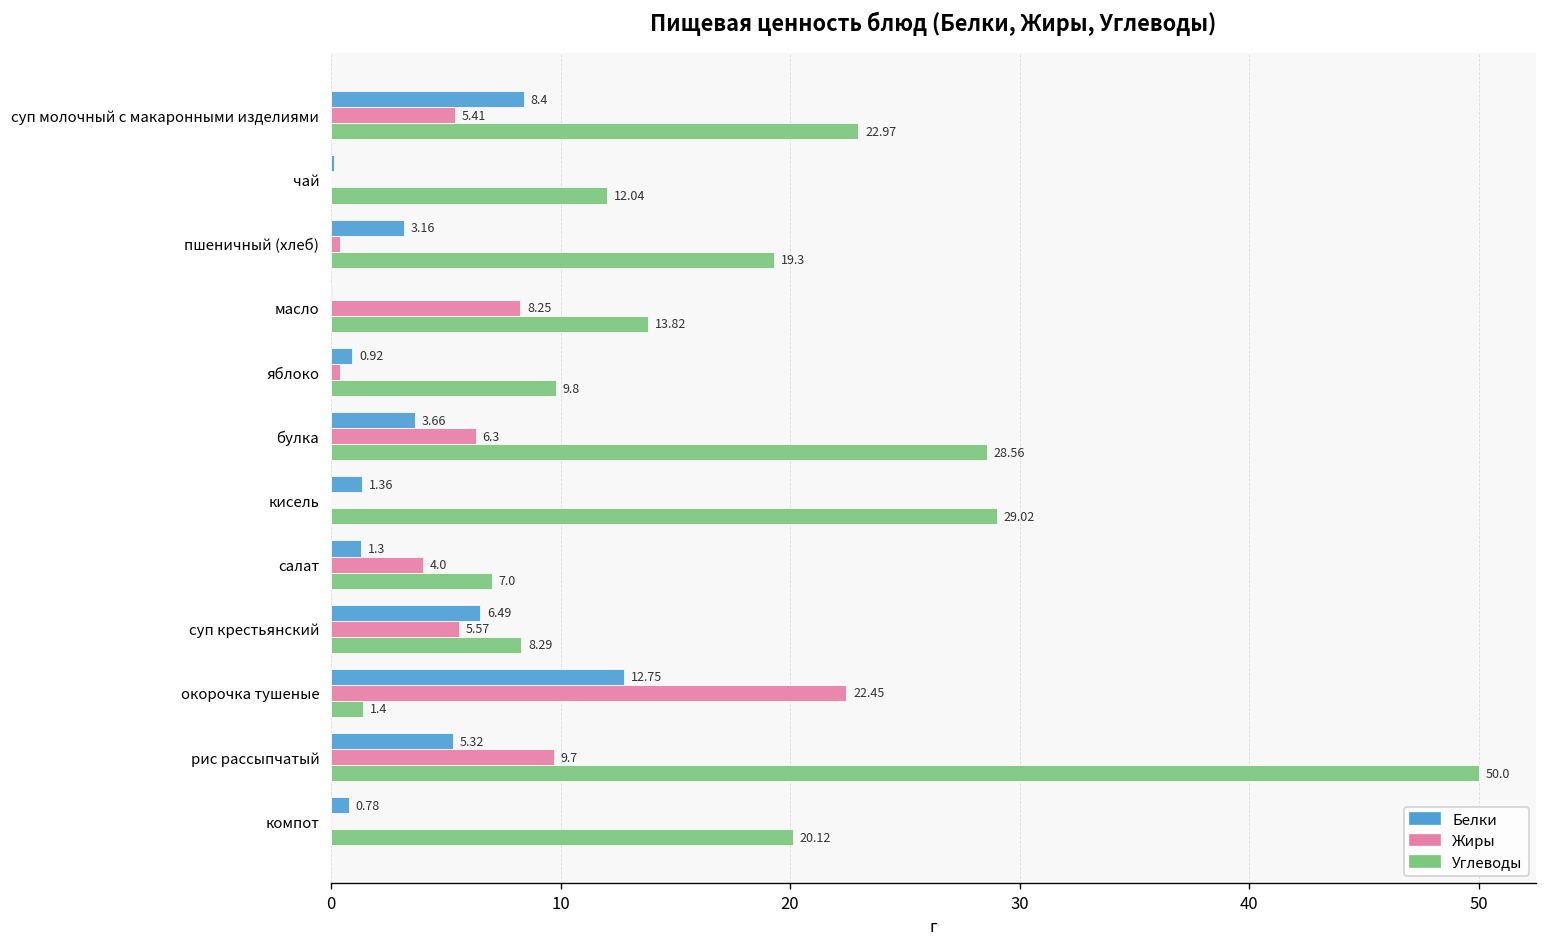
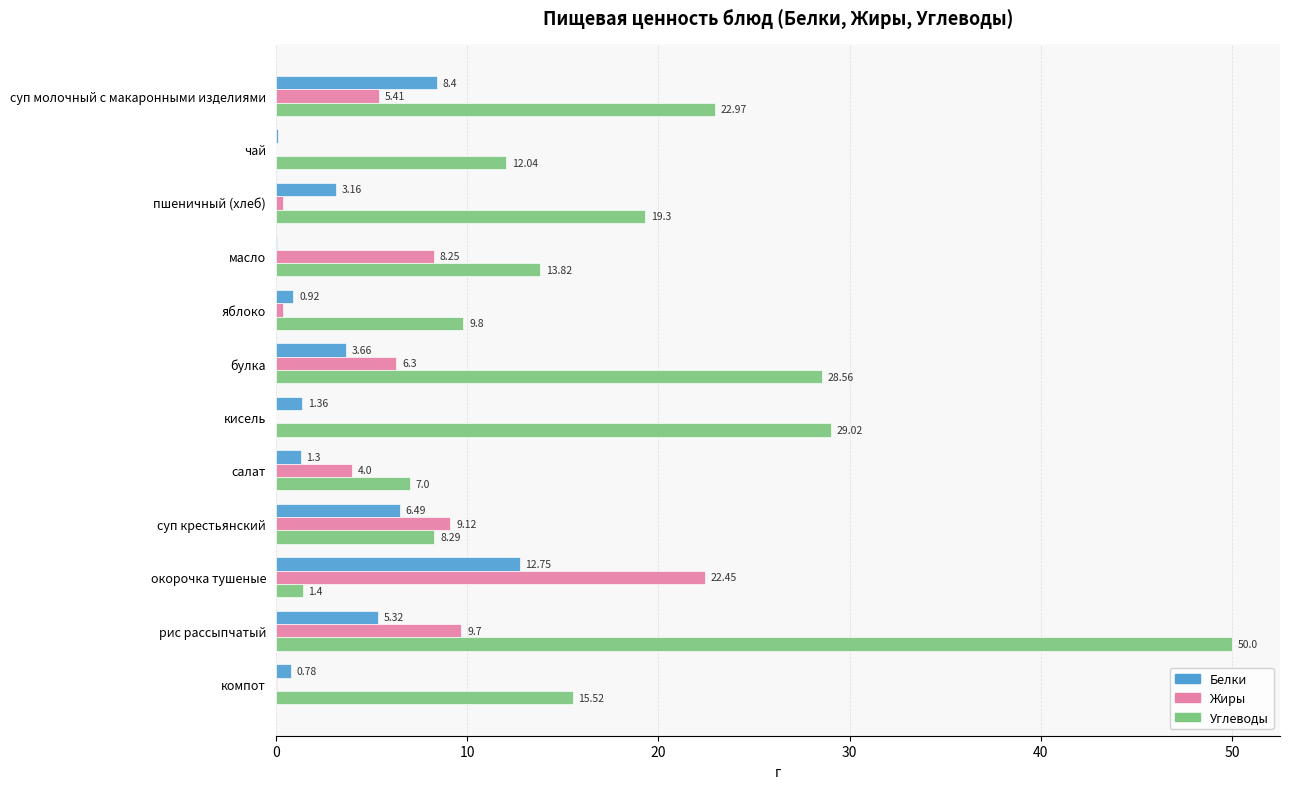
Жиры, суп крестьянский: 5.57 -> 9.12
Углеводы, компот: 20.12 -> 15.52
